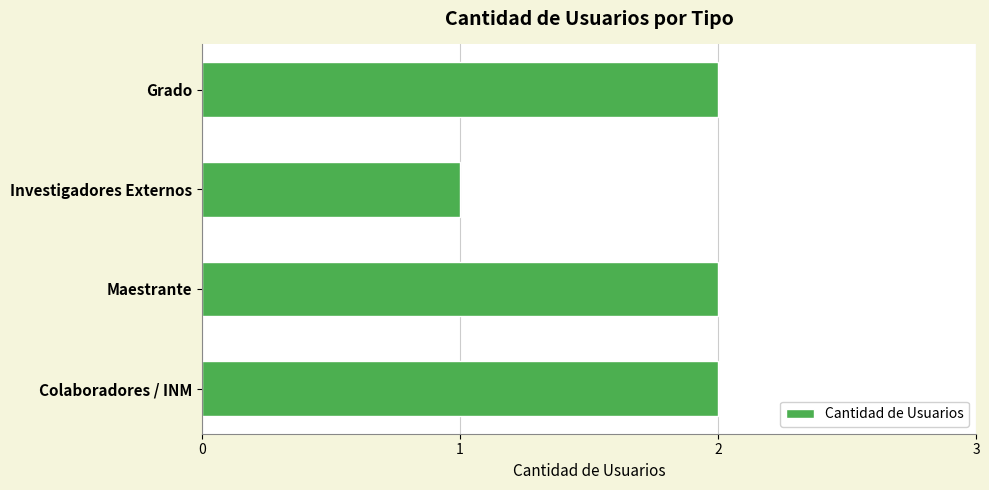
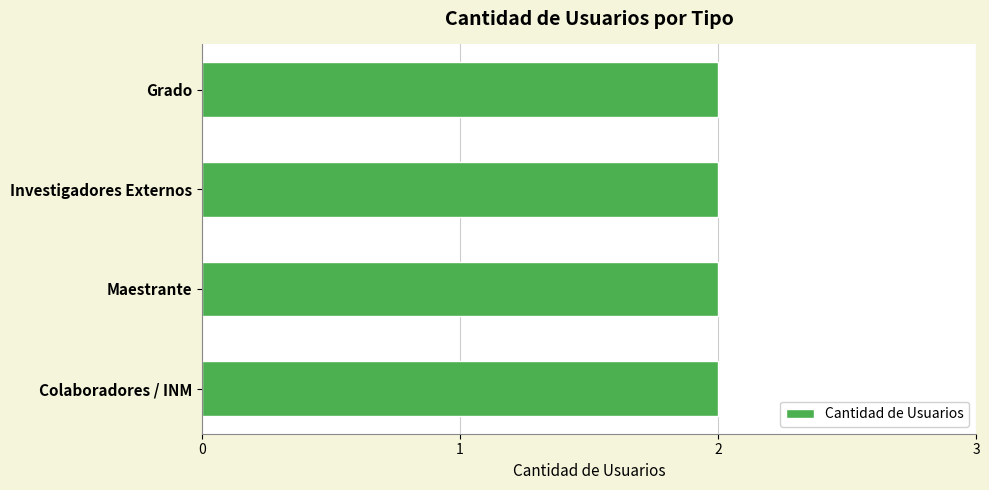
Investigadores Externos: 1 -> 2
